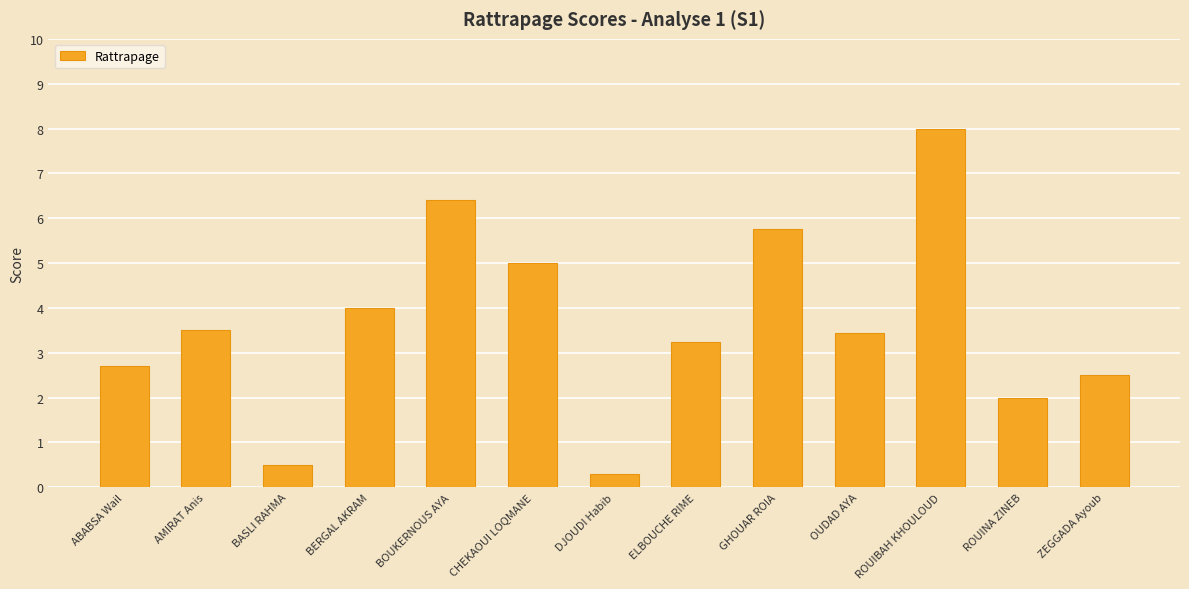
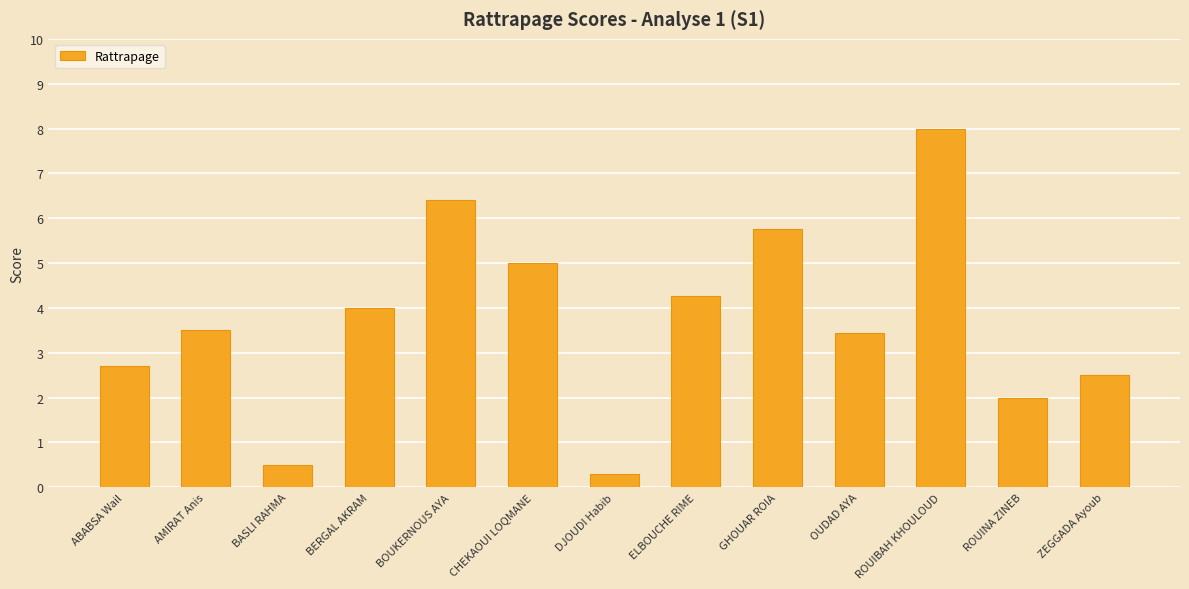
ELBOUCHE RIME: 3.3 -> 4.3
